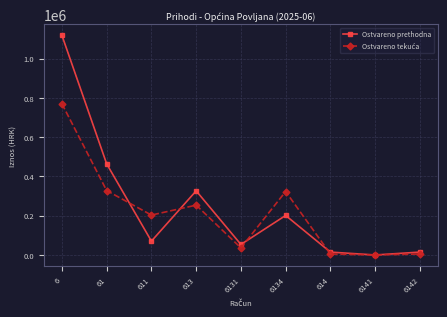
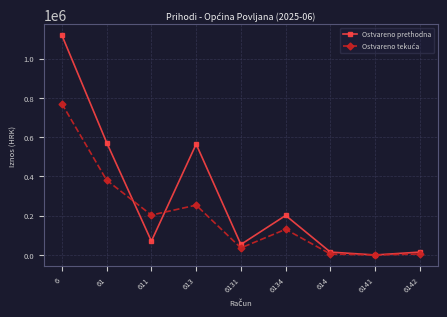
Ostvareno prethodna, 61: 460000 -> 570000
Ostvareno tekuća, 61: 330000 -> 380000
Ostvareno prethodna, 613: 330000 -> 560000
Ostvareno tekuća, 6134: 320000 -> 130000
